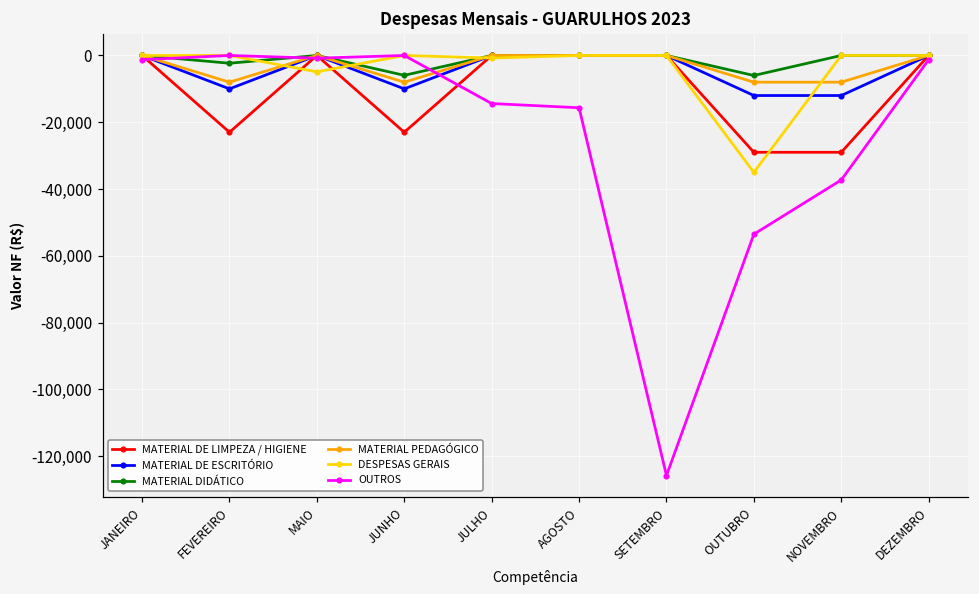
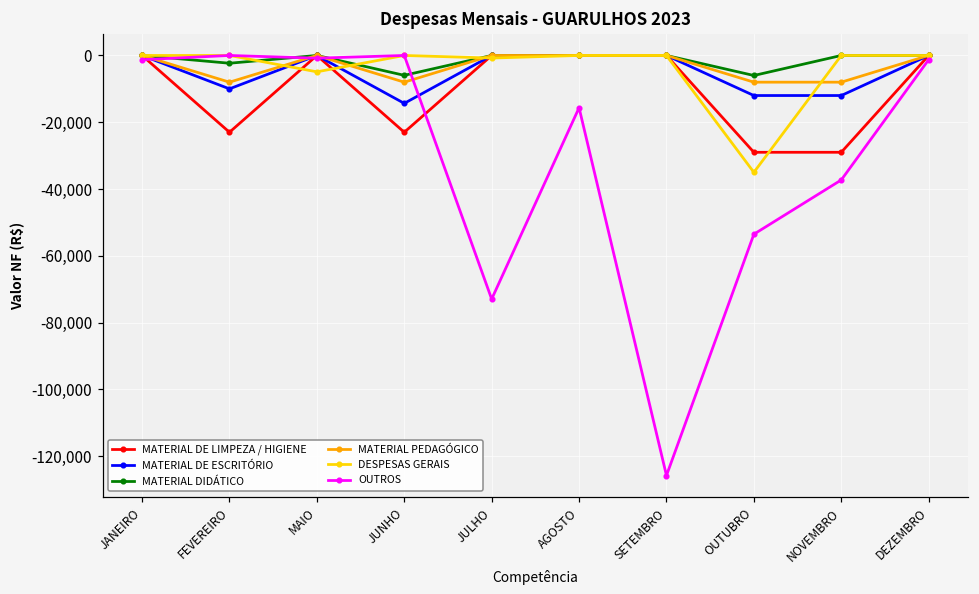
MATERIAL DE ESCRITÓRIO, JUNHO: -10,000 -> -14,000
OUTROS, JULHO: -14,000 -> -73,000
